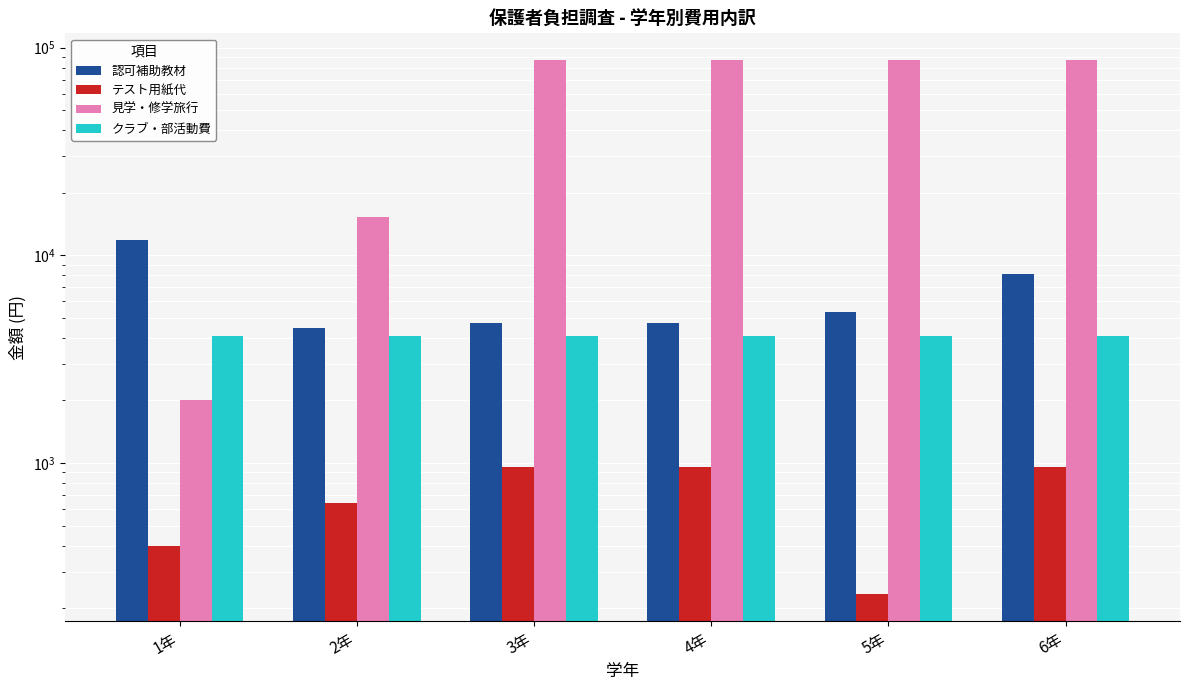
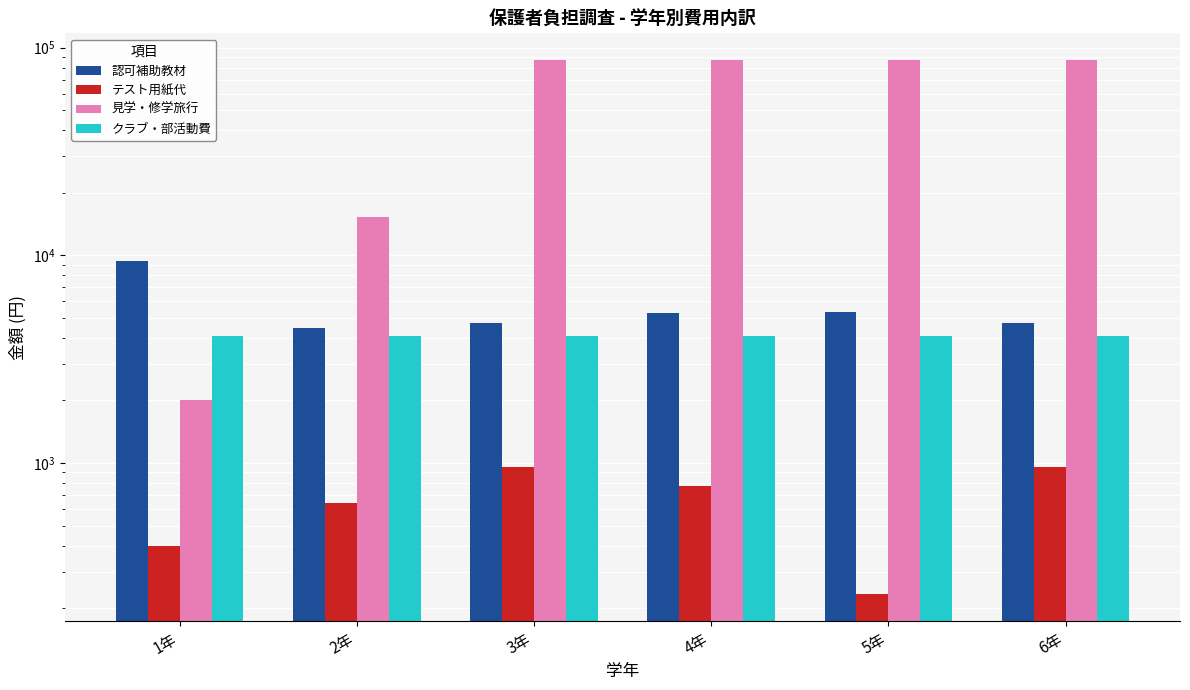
認可補助教材, 1年: 12000 -> 9000
認可補助教材, 4年: 4700 -> 5300
テスト用紙代, 4年: 1000 -> 770
認可補助教材, 6年: 8100 -> 4700
